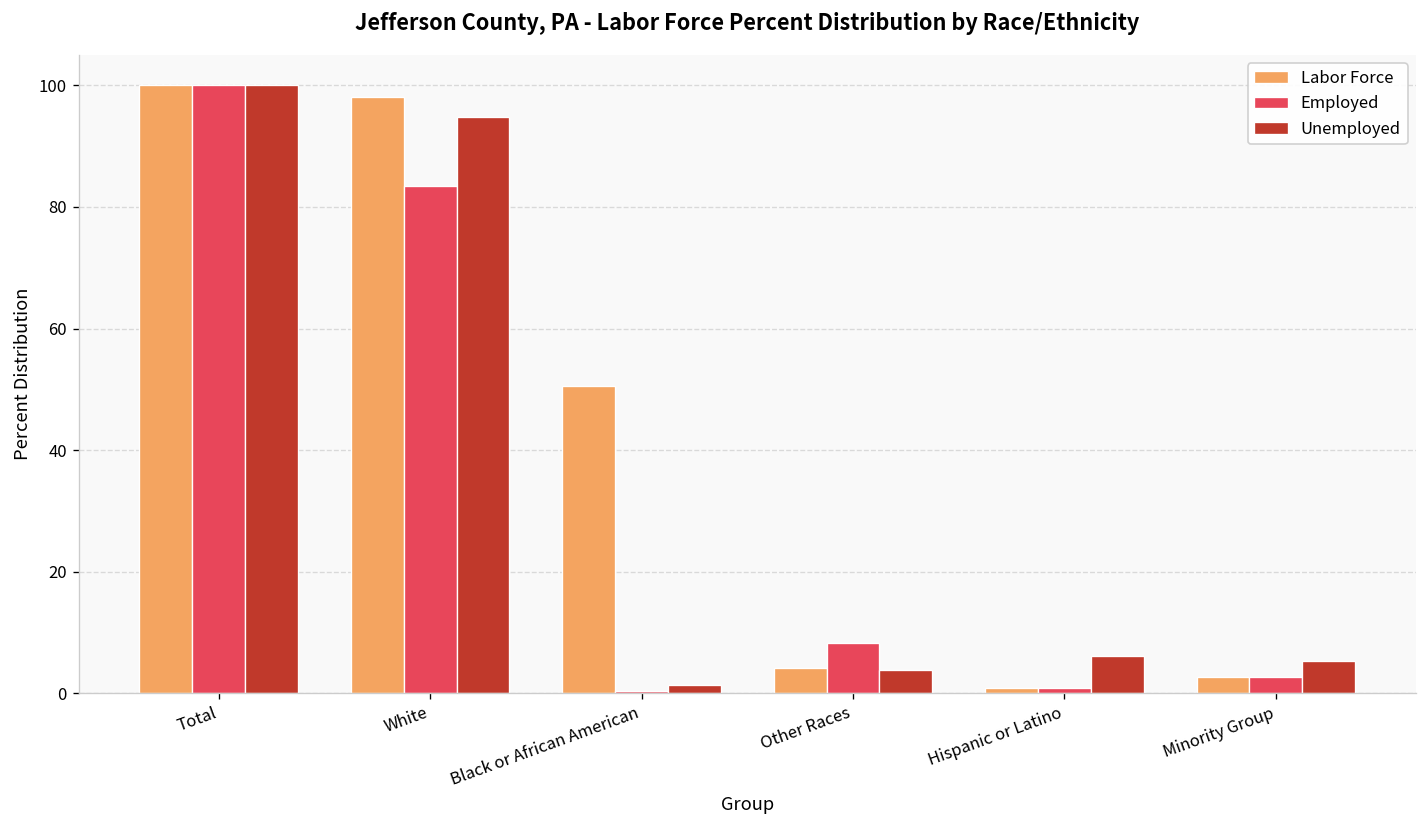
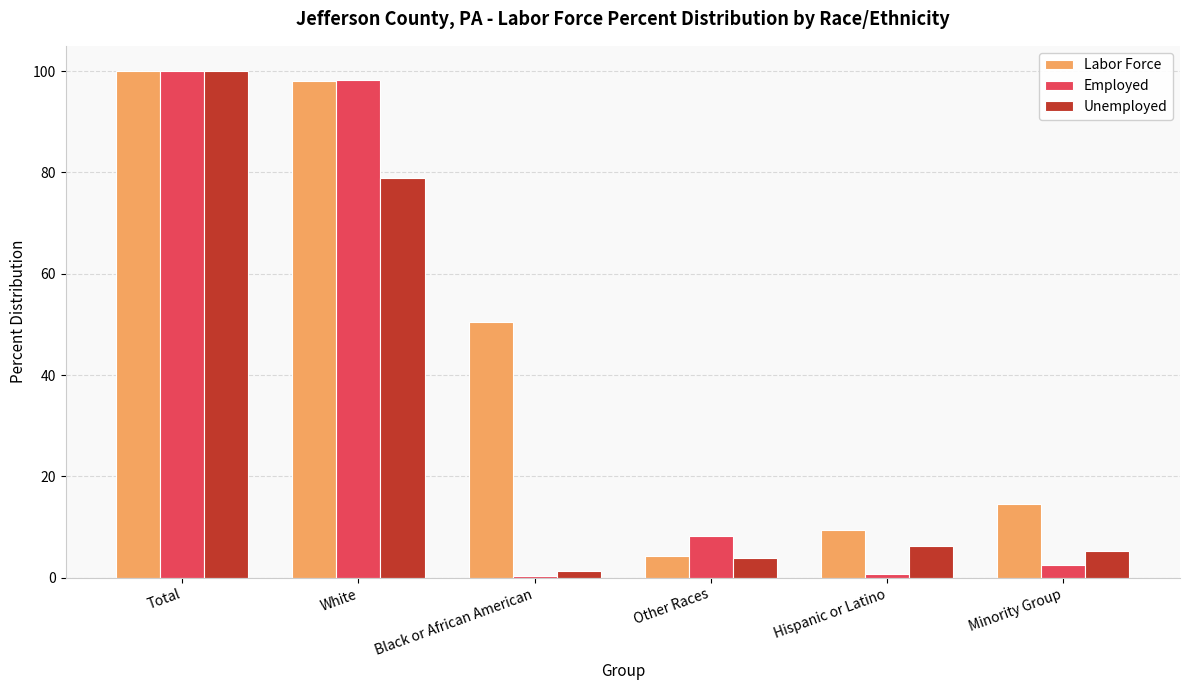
Employed, White: 83 -> 98
Unemployed, White: 95 -> 79
Labor Force, Hispanic or Latino: 1 -> 10
Labor Force, Minority Group: 3 -> 15
